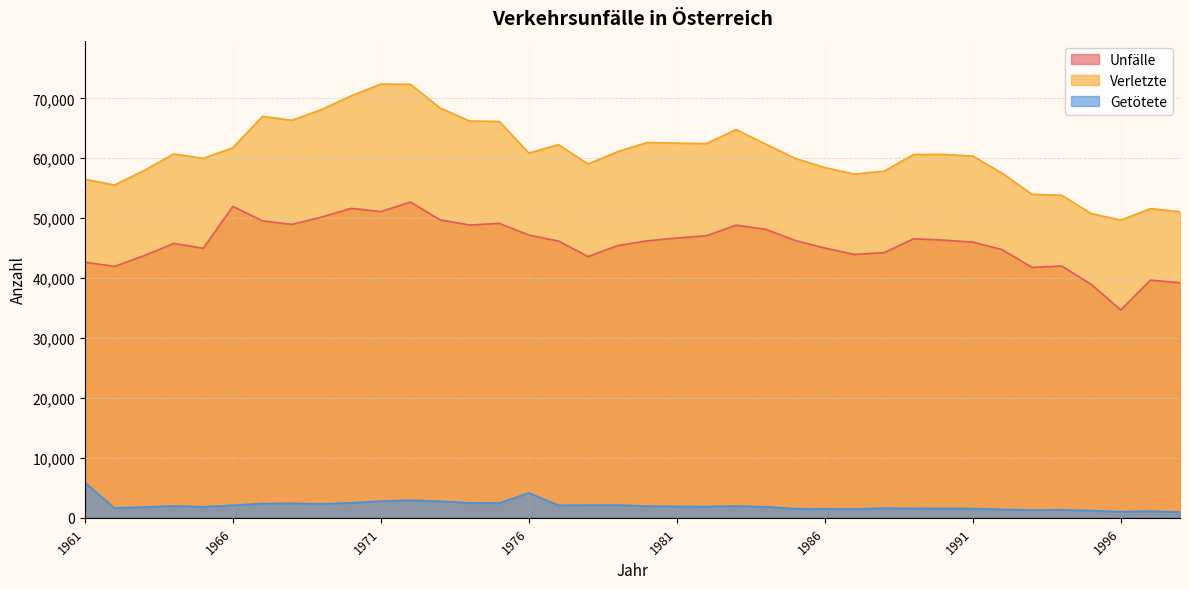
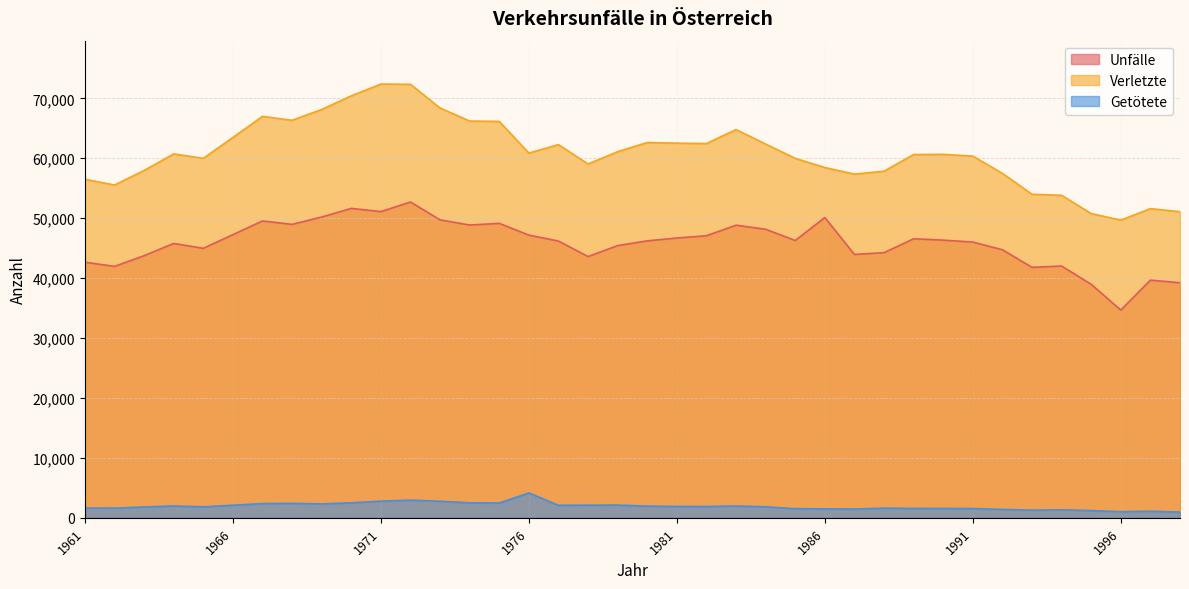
Getötete, 1961: 6,000 -> 2,000
Unfälle, 1966: 52,000 -> 47,000
Verletzte, 1966: 62,000 -> 63,000
Unfälle, 1986: 45,000 -> 50,000
